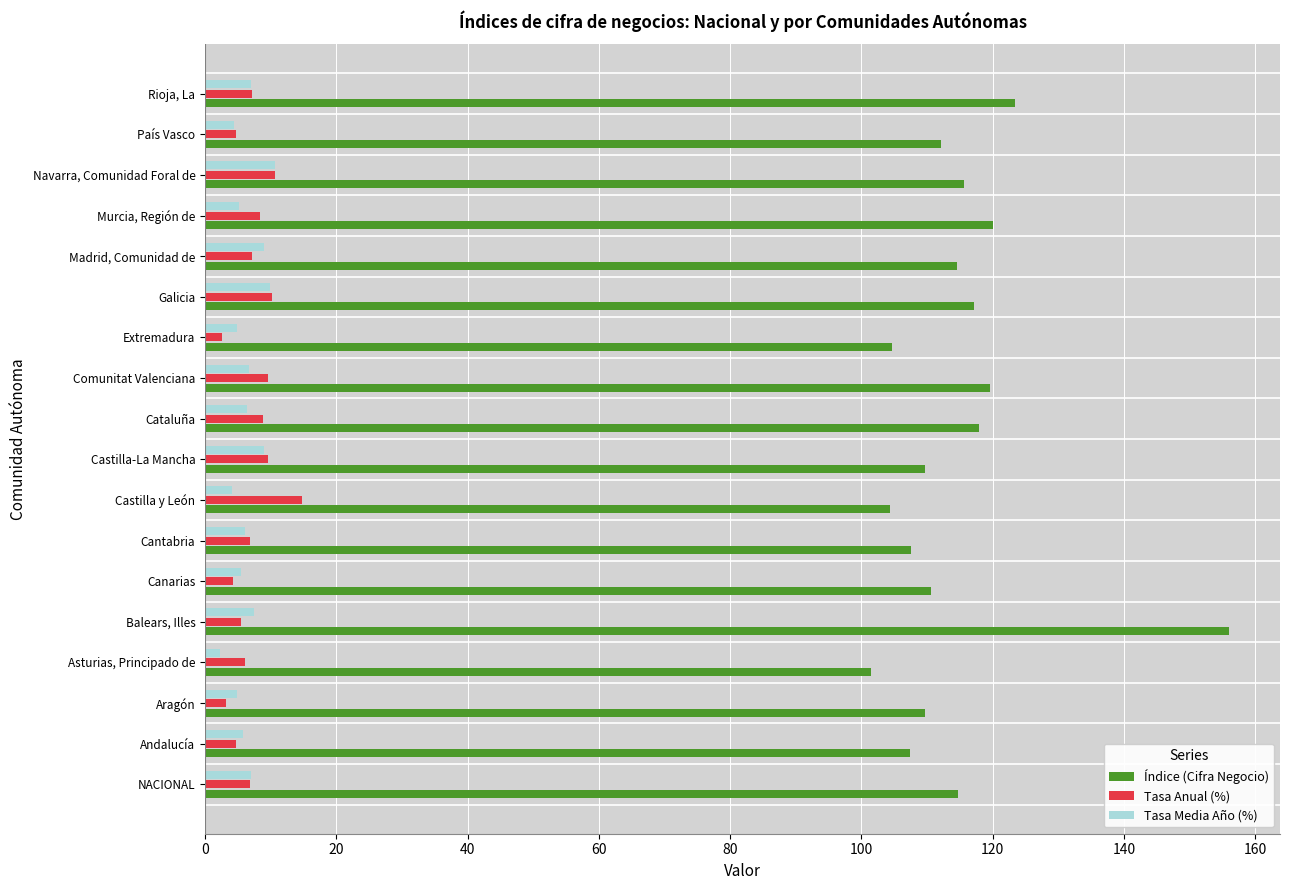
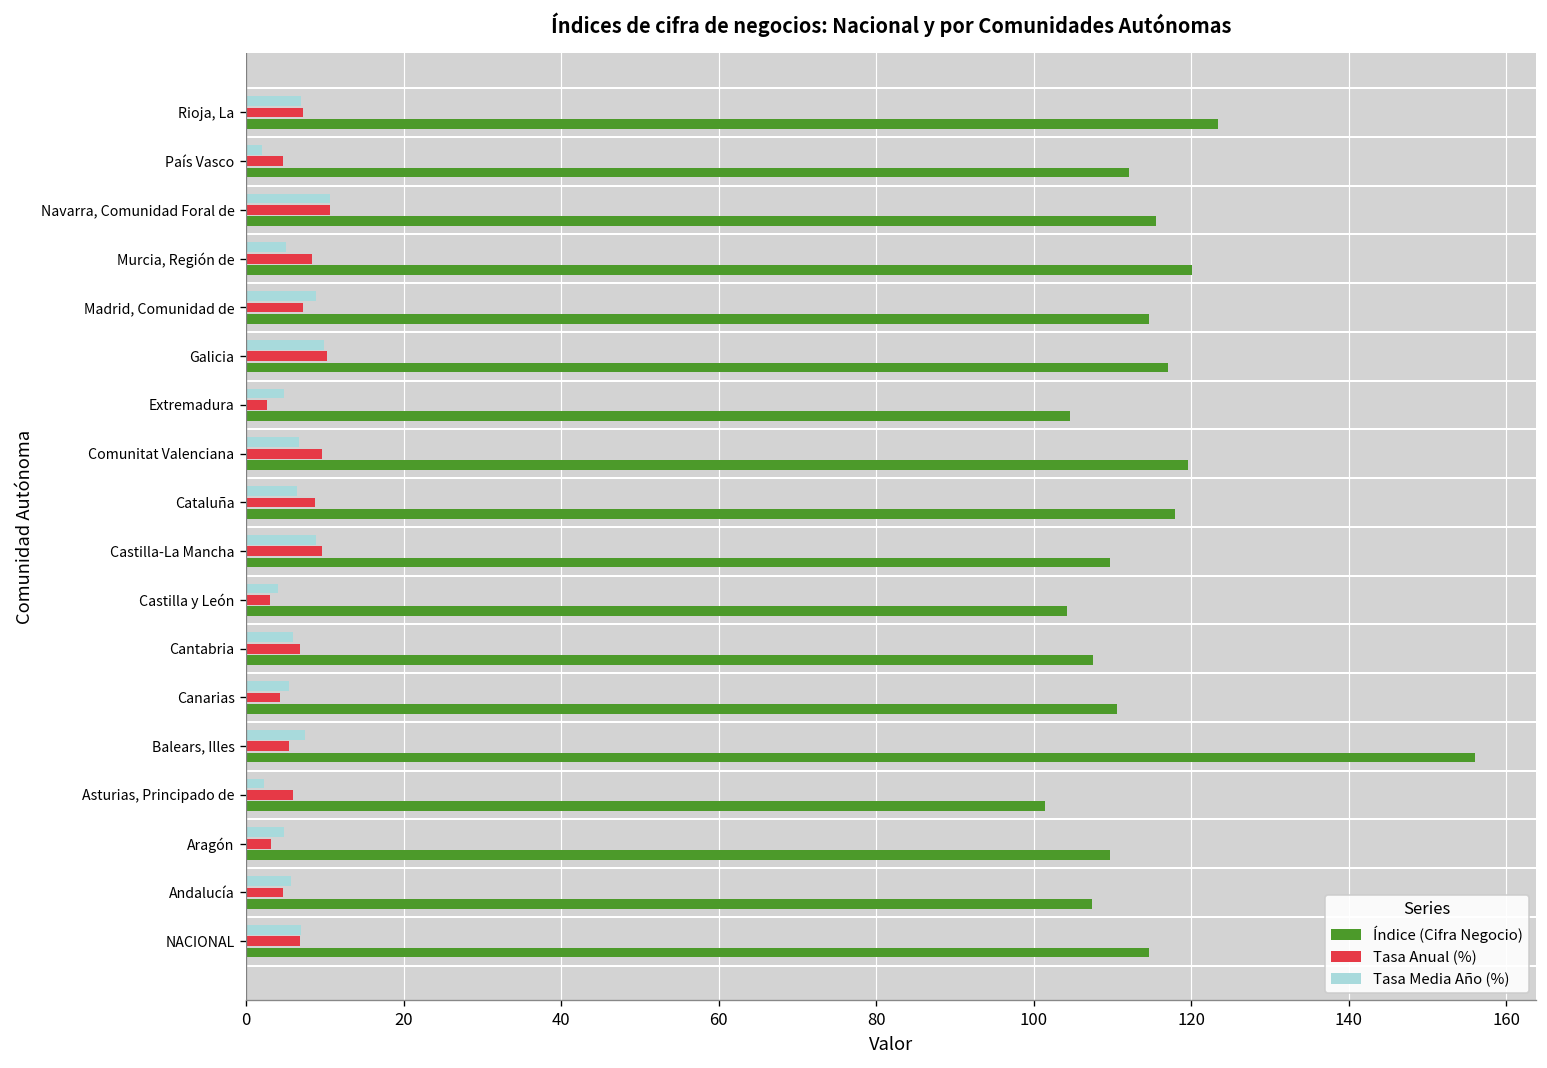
Tasa Media Año (%), País Vasco: 4 -> 2
Tasa Anual (%), Castilla y León: 15 -> 3
